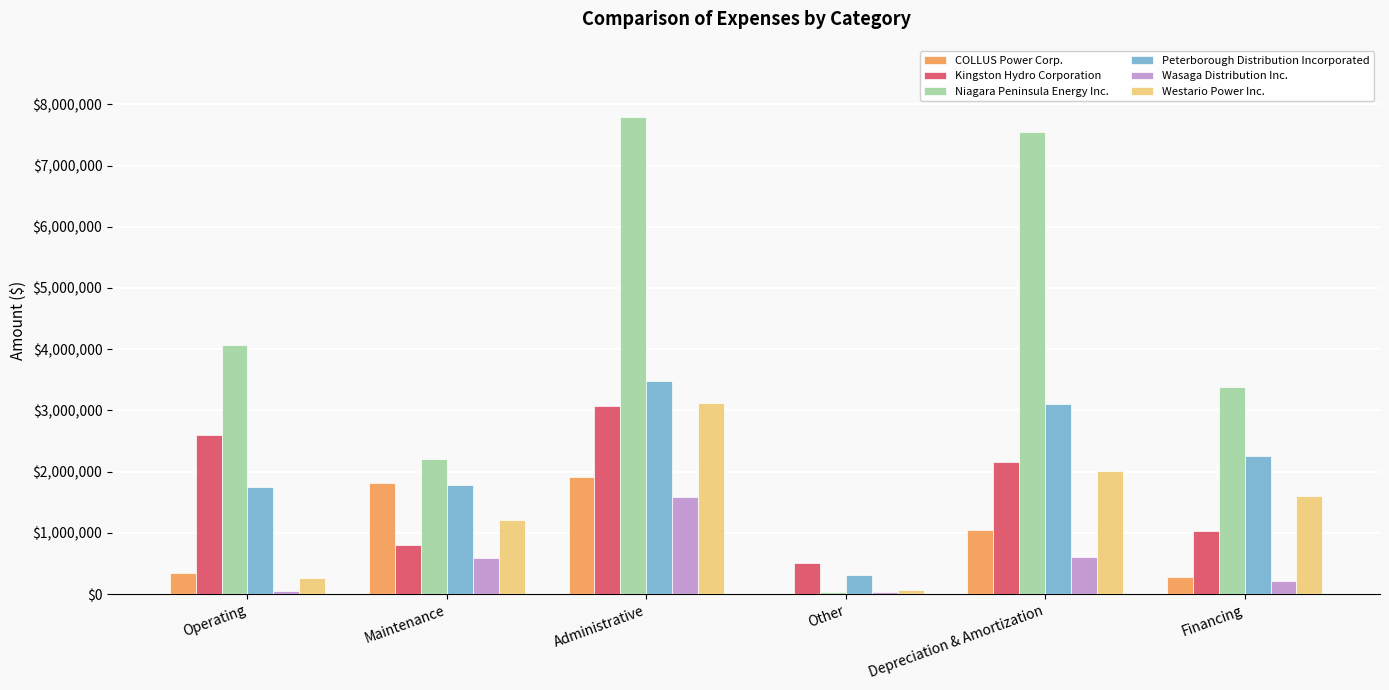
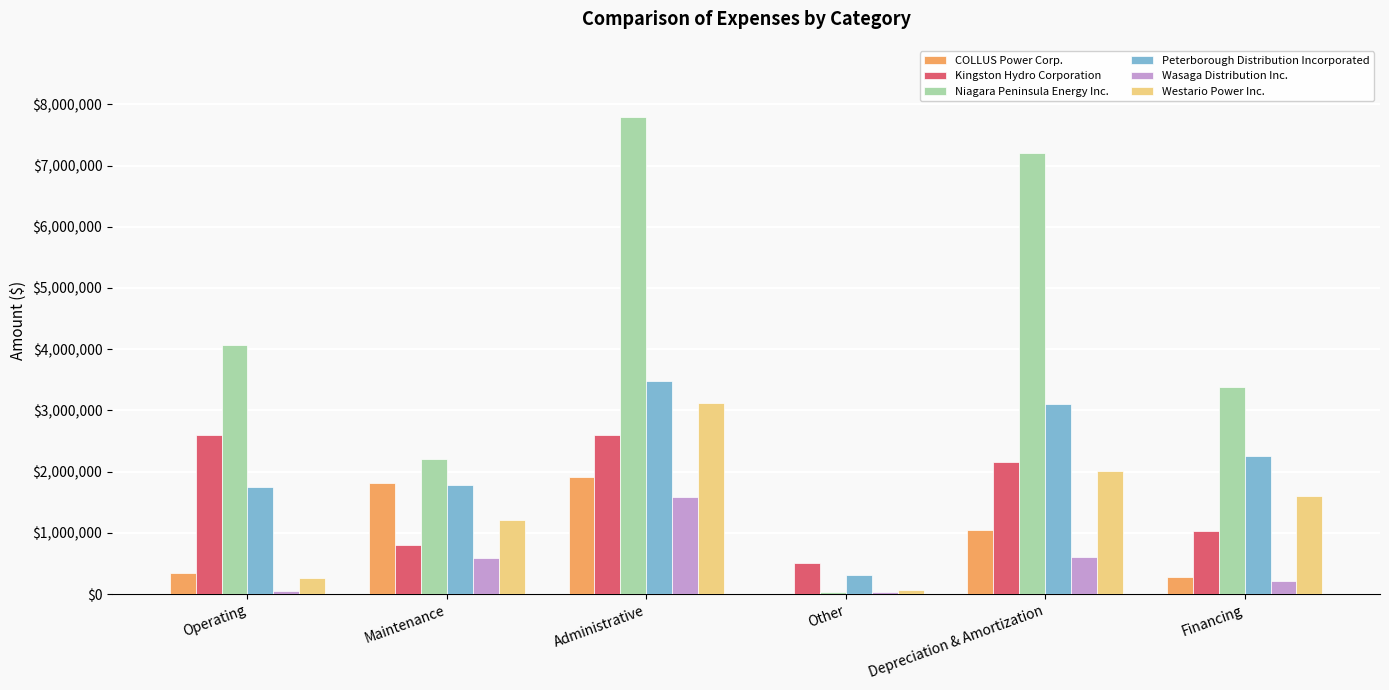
Kingston Hydro Corporation, Administrative: $3,100,000 -> $2,600,000
Niagara Peninsula Energy Inc., Depreciation & Amortization: $7,500,000 -> $7,200,000
